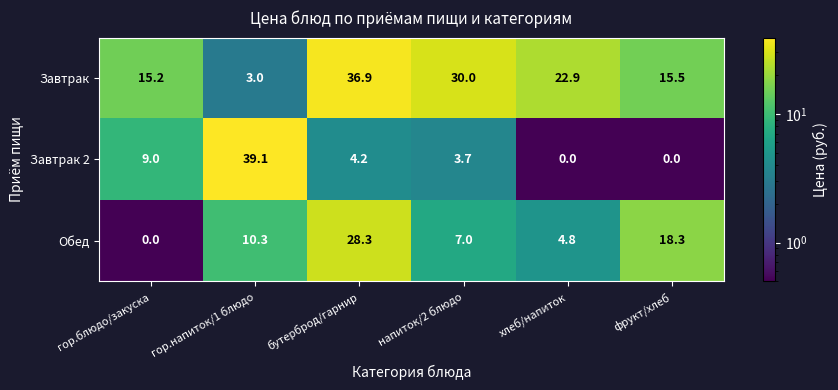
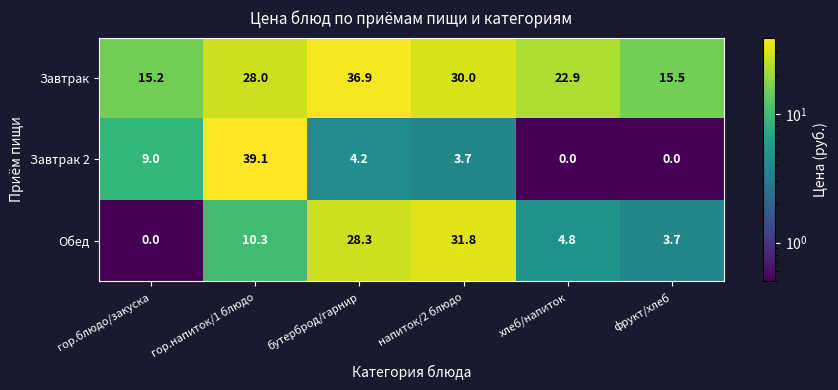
Завтрак, гор.напиток/1 блюдо: 3.0 -> 28.0
Обед, напиток/2 блюдо: 7.0 -> 31.8
Обед, фрукт/хлеб: 18.3 -> 3.7
